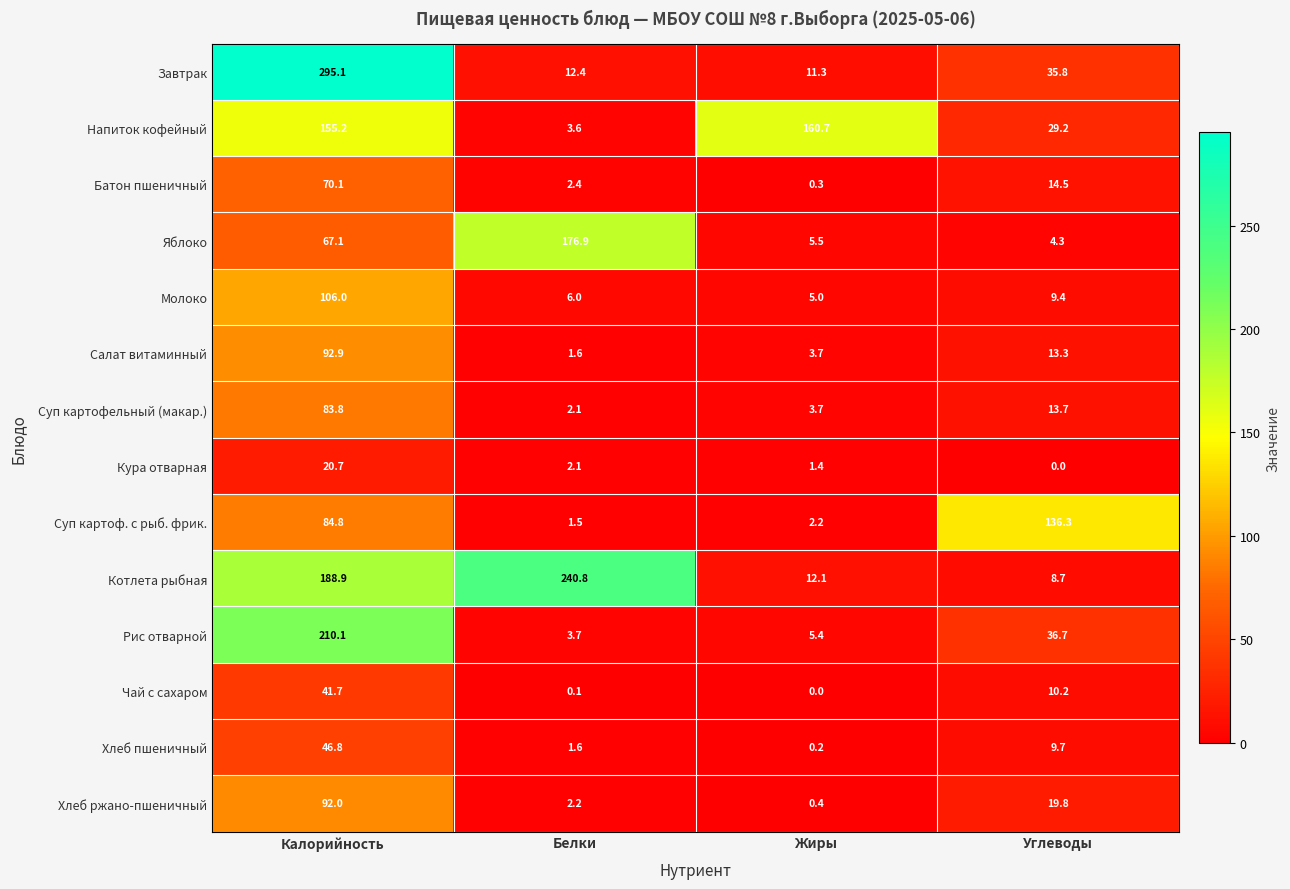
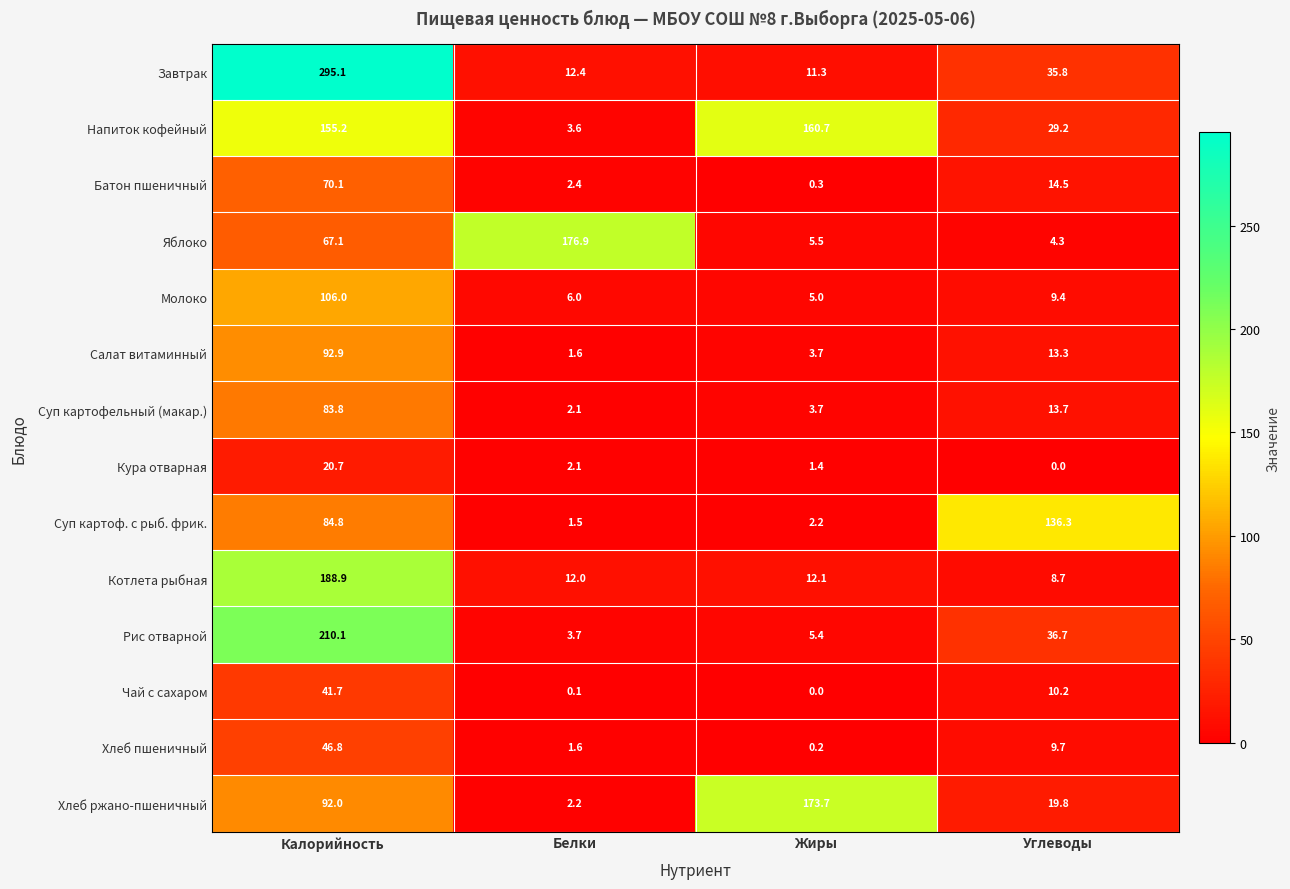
Котлета рыбная, Белки: 240.8 -> 12.0
Хлеб ржано-пшеничный, Жиры: 0.4 -> 173.7
